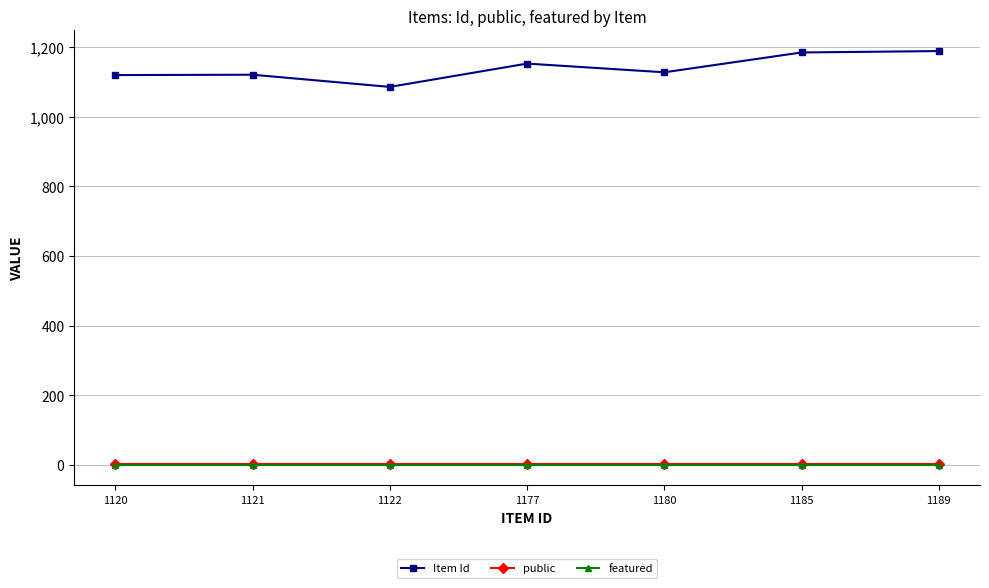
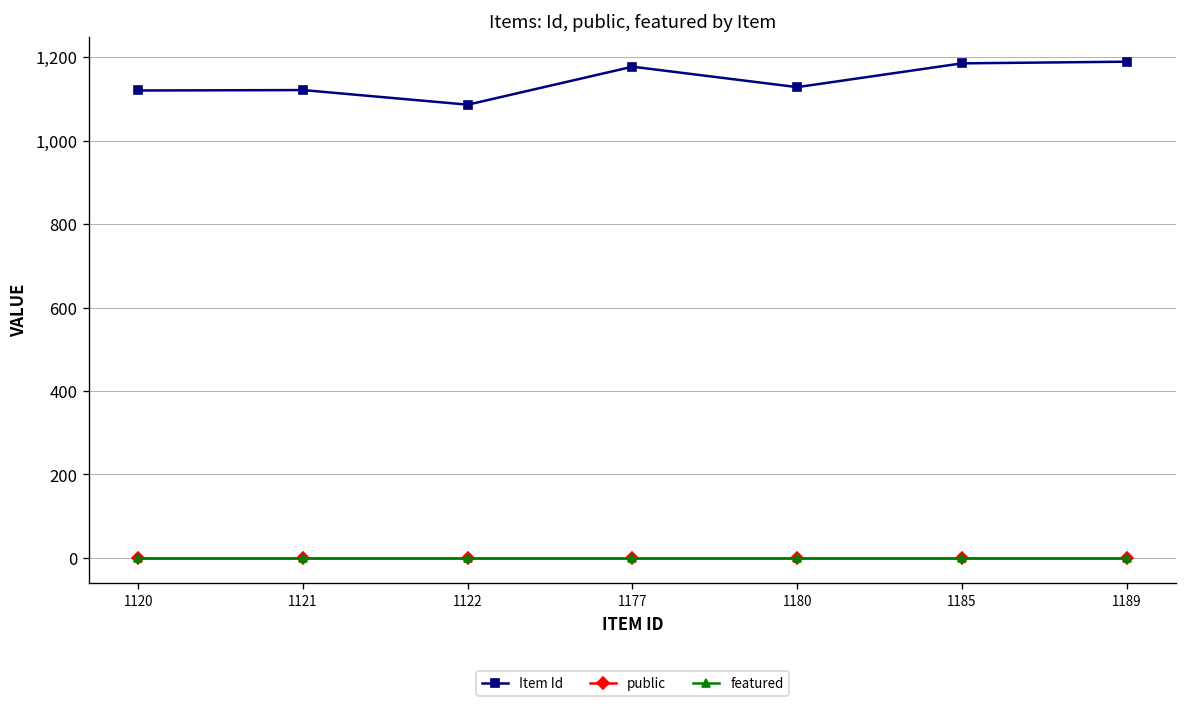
Item Id, 1177: 1,150 -> 1,180
